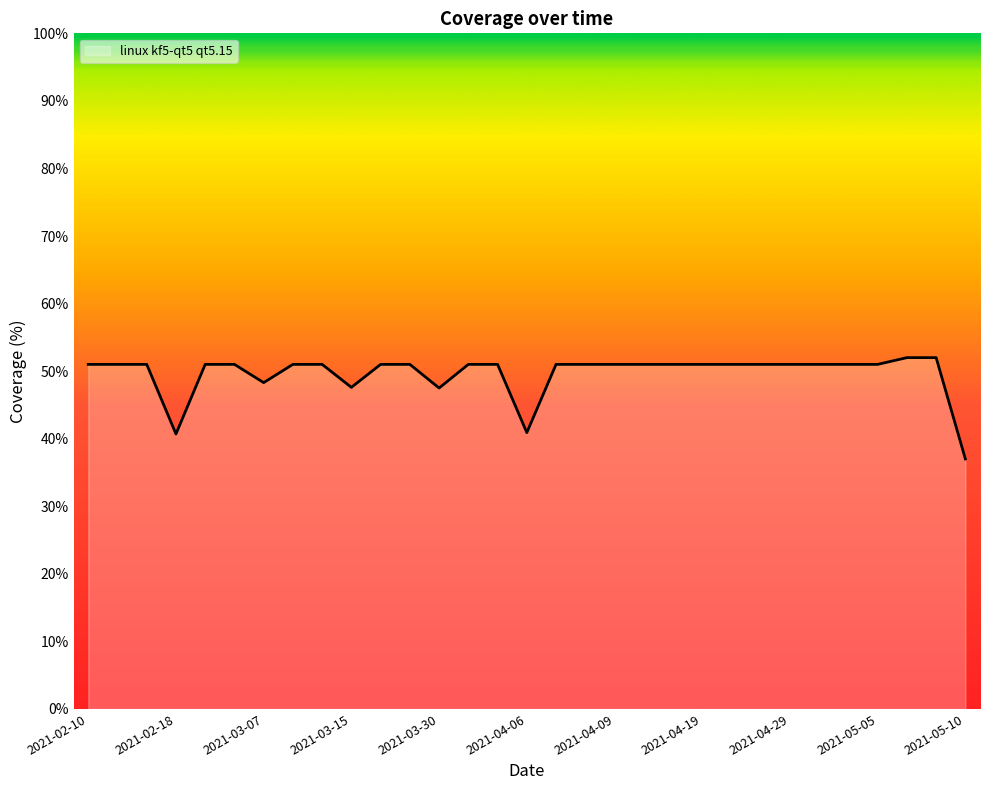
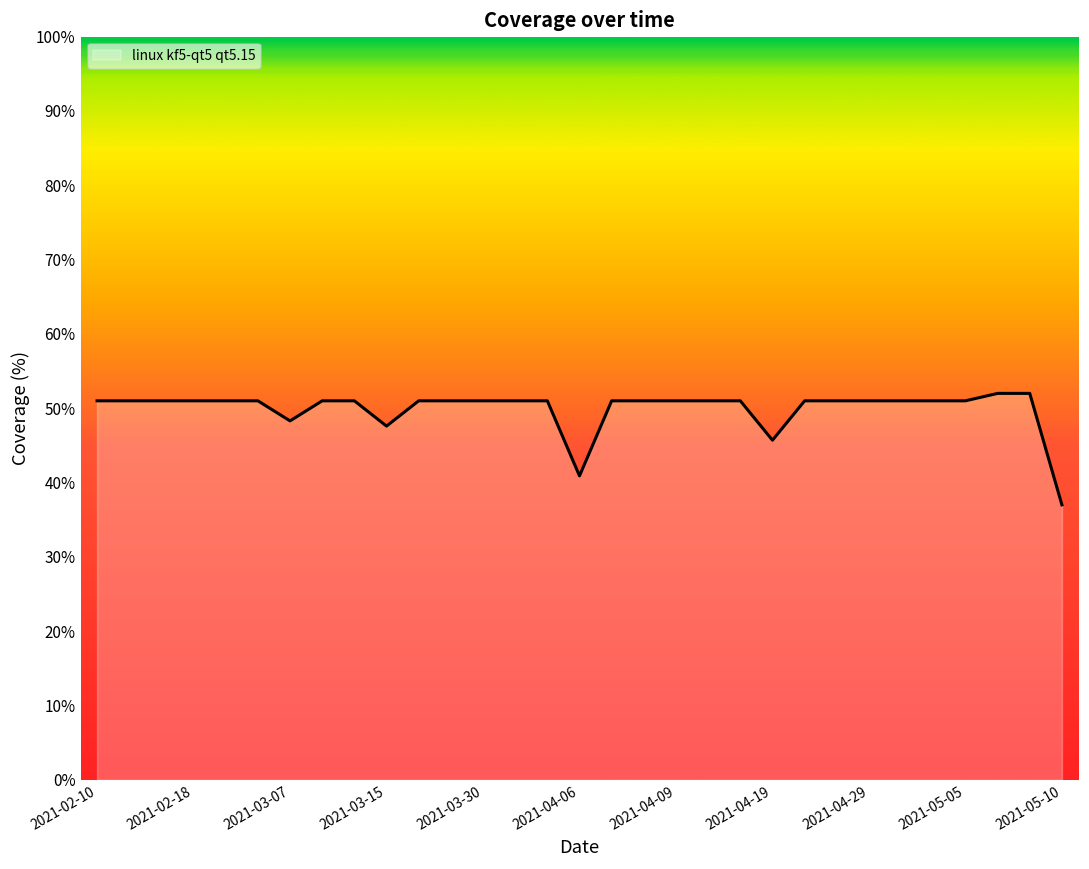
2021-02-18: 41% -> 51%
2021-03-30: 48% -> 51%
2021-04-19: 51% -> 46%
